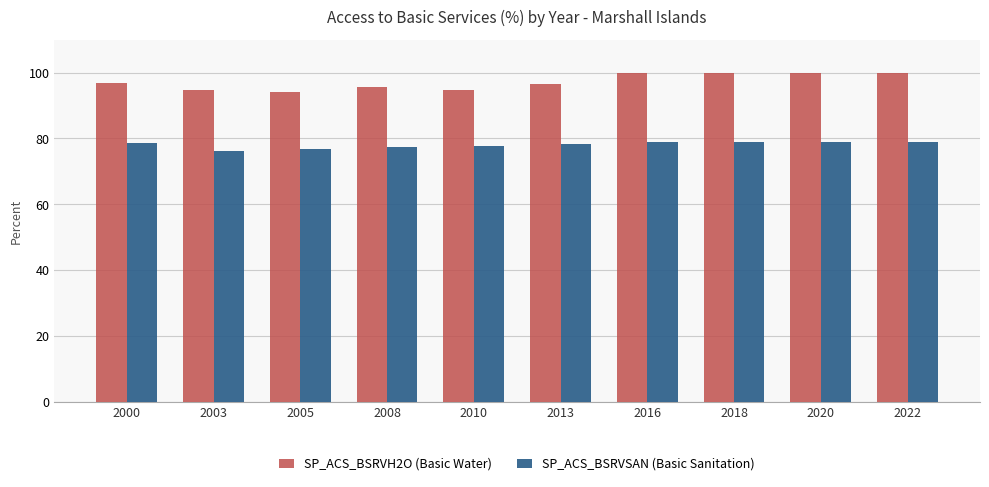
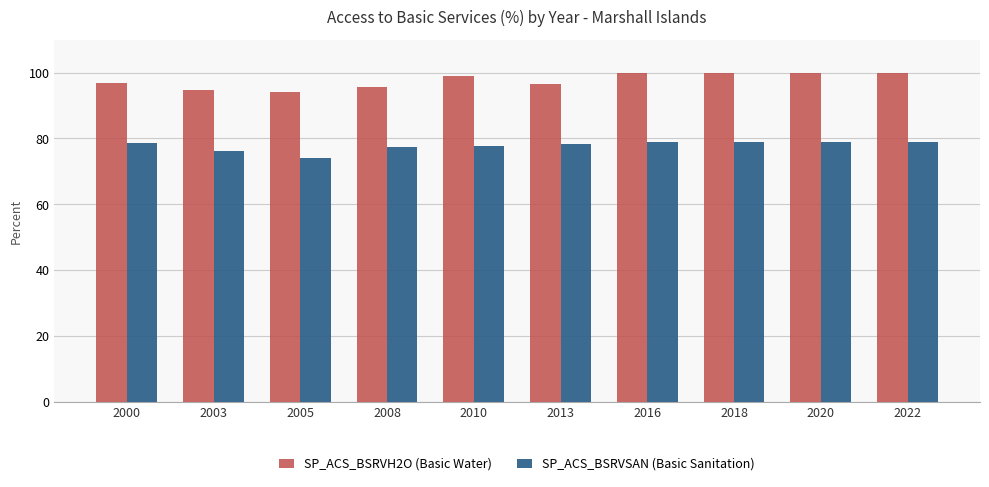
SP_ACS_BSRVSAN (Basic Sanitation), 2005: 77 -> 74
SP_ACS_BSRVH2O (Basic Water), 2010: 95 -> 99
